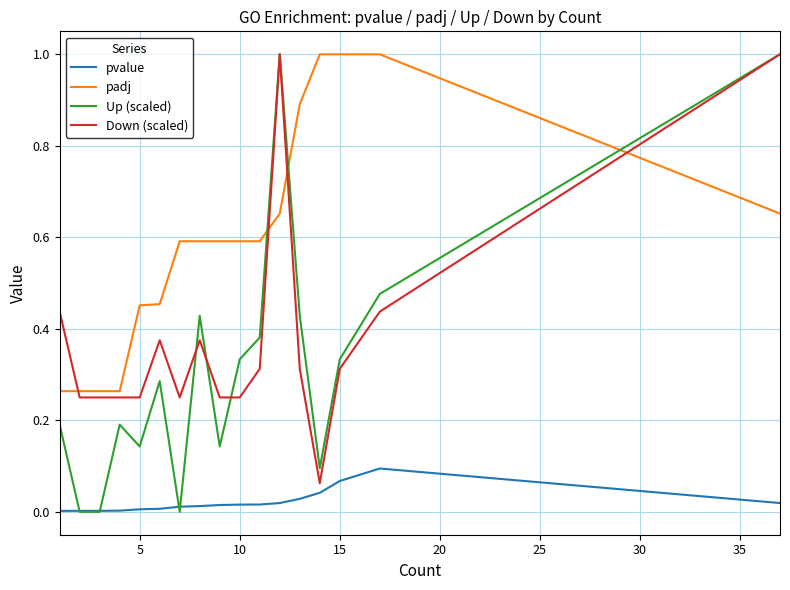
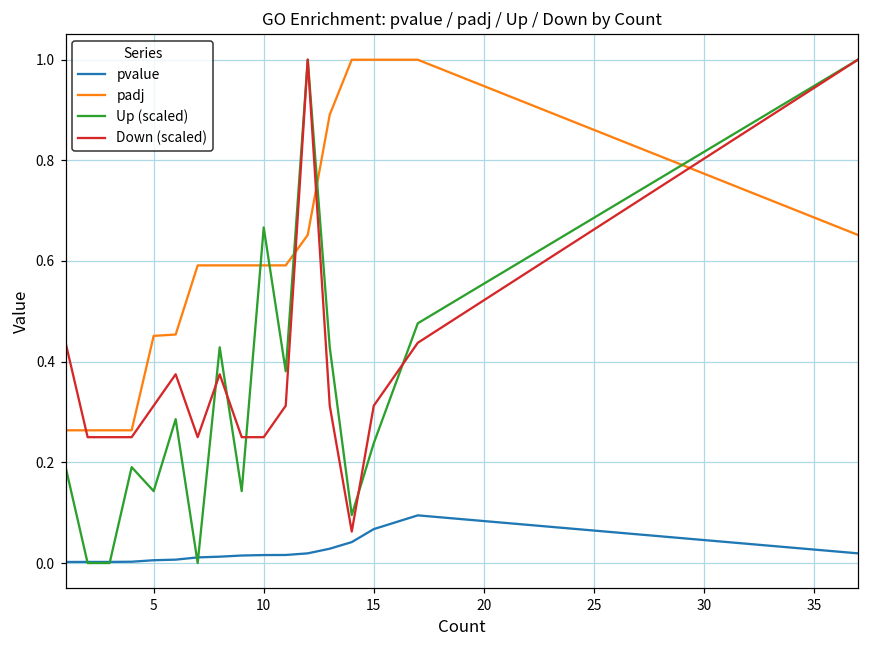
Down (scaled), 5: 0.25 -> 0.31
Up (scaled), 10: 0.33 -> 0.67
Up (scaled), 15: 0.33 -> 0.24
